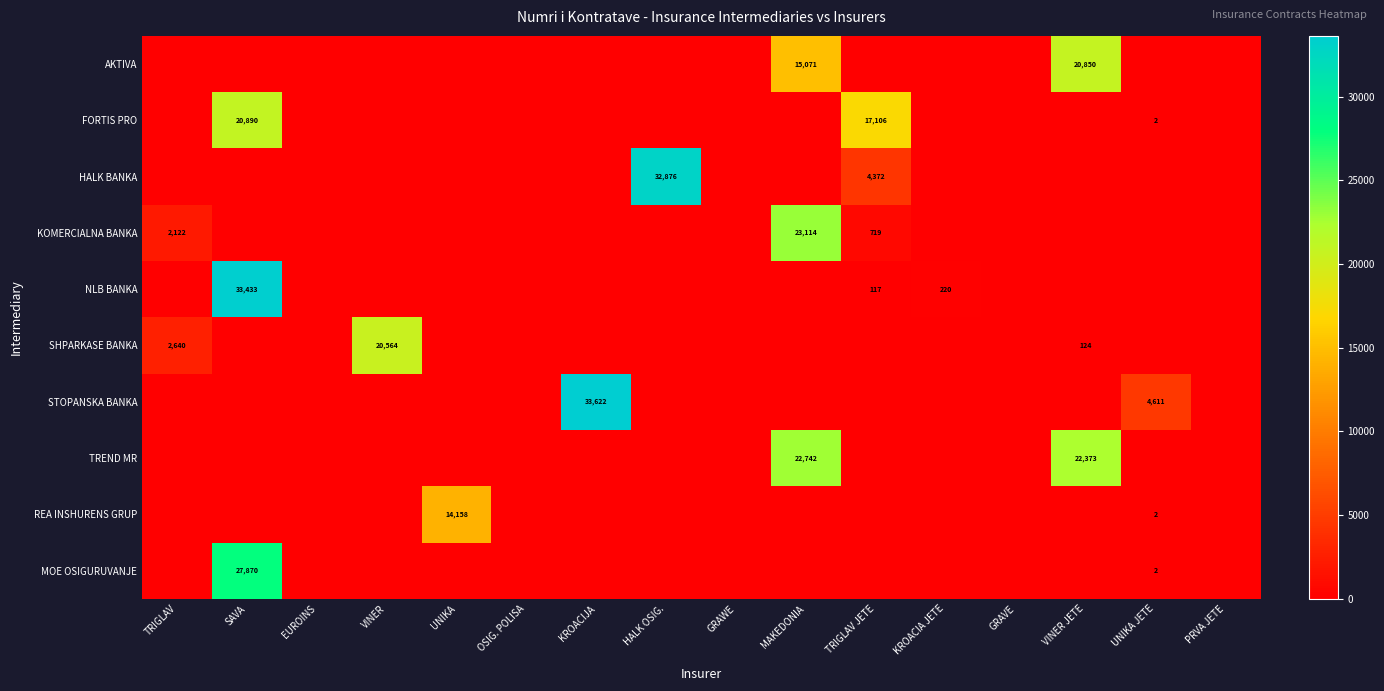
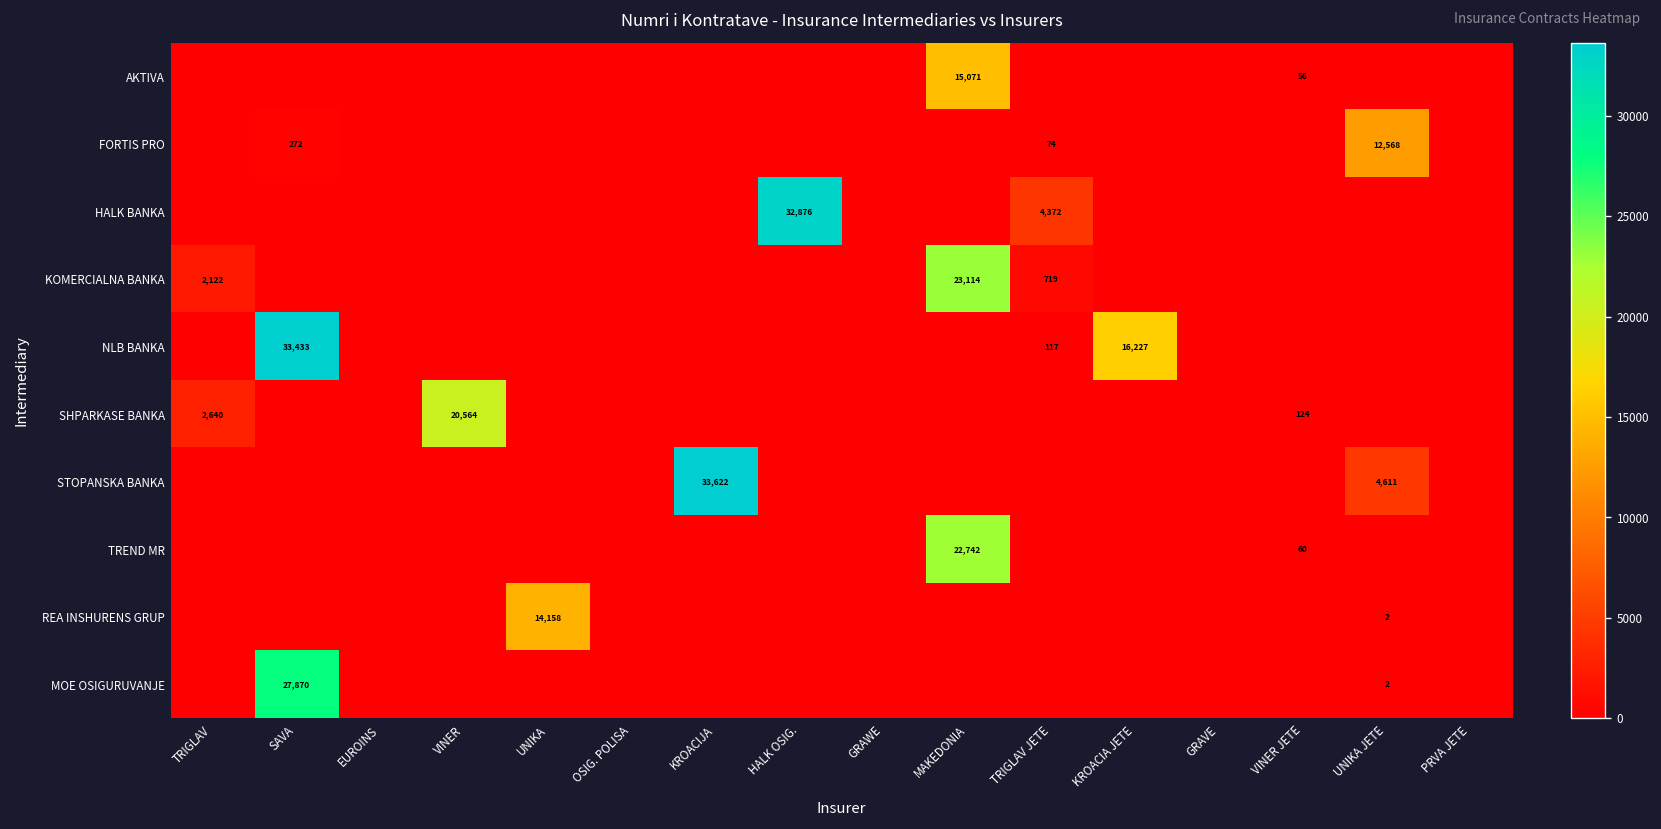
AKTIVA, VINER JETE: 20,850 -> 56
FORTIS PRO, SAVA: 20,890 -> 272
FORTIS PRO, TRIGLAV JETE: 17,106 -> 74
FORTIS PRO, UNIKA JETE: 2 -> 12,568
NLB BANKA, KROACIA JETE: 220 -> 16,227
TREND MR, VINER JETE: 22,373 -> 60
